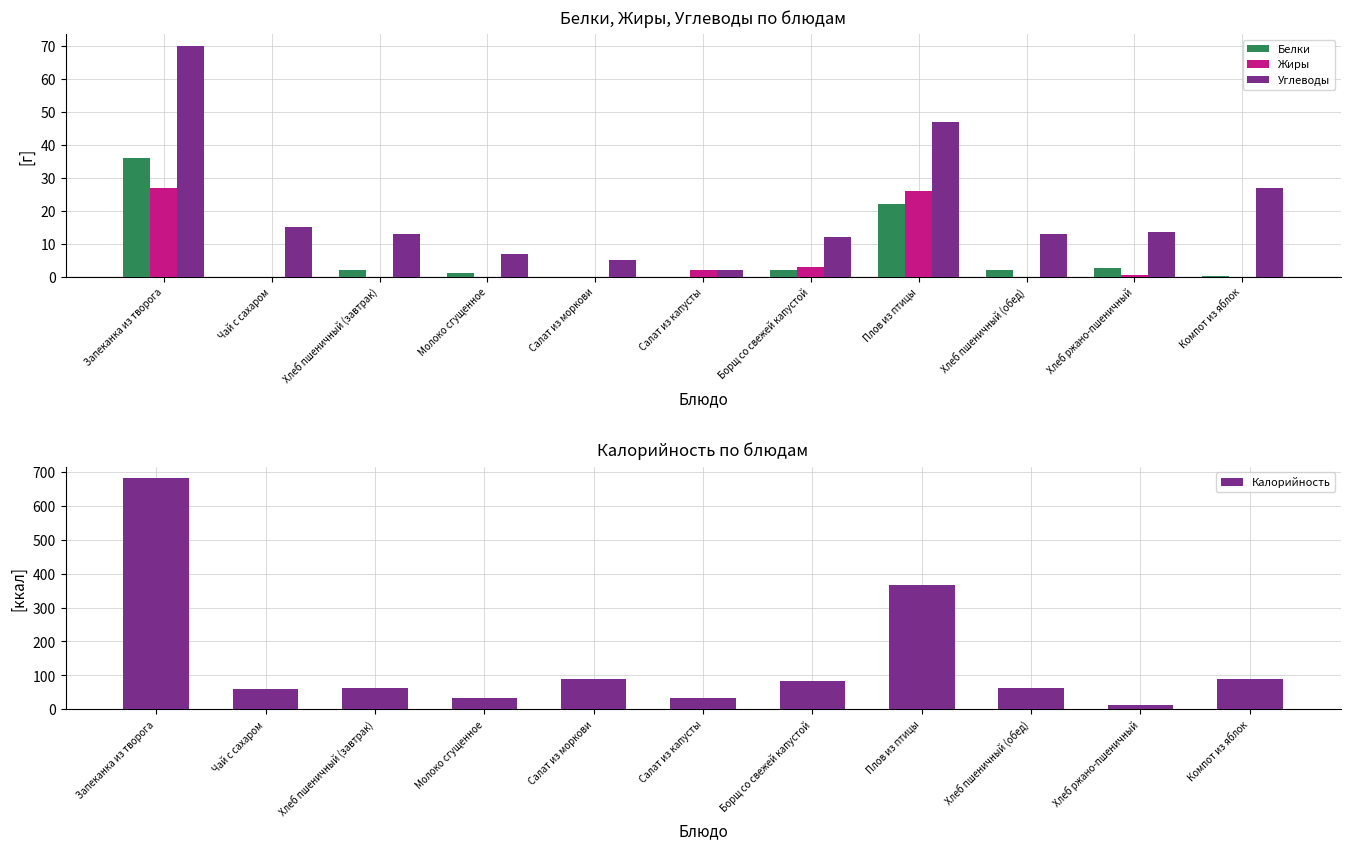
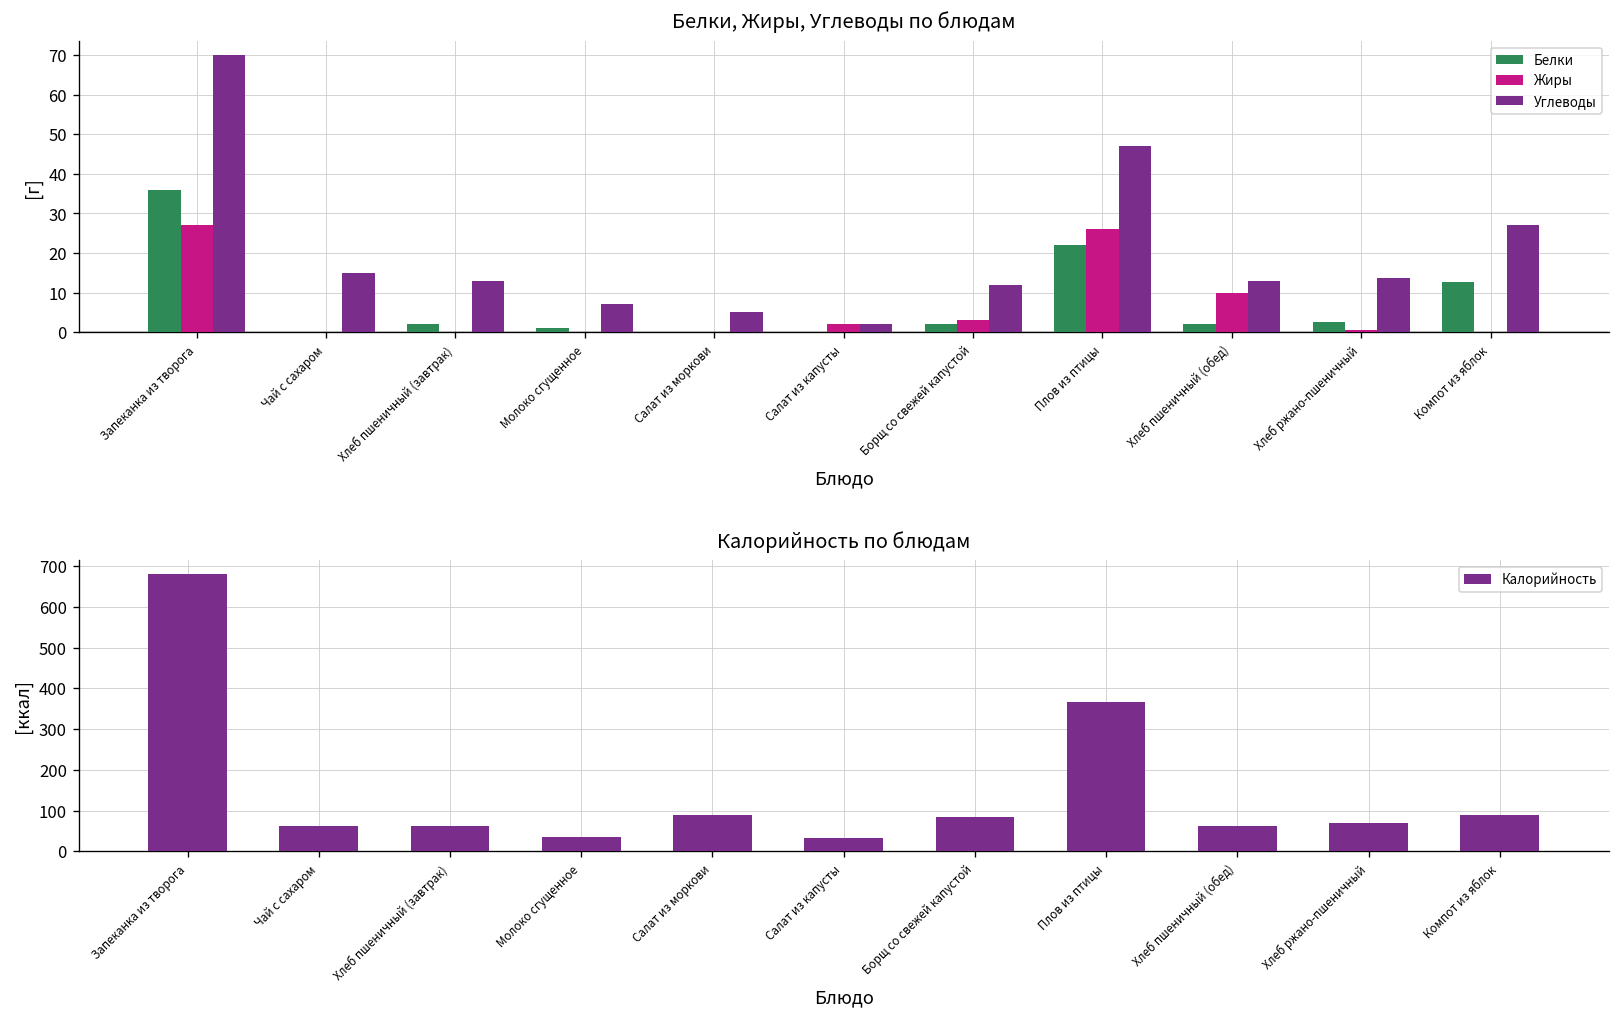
Белки, Жиры, Углеводы по блюдам, Жиры, Хлеб пшеничный (обед): 0 -> 10
Белки, Жиры, Углеводы по блюдам, Белки, Компот из яблок: 0 -> 13
Калорийность по блюдам, Хлеб ржано-пшеничный: 10 -> 70
